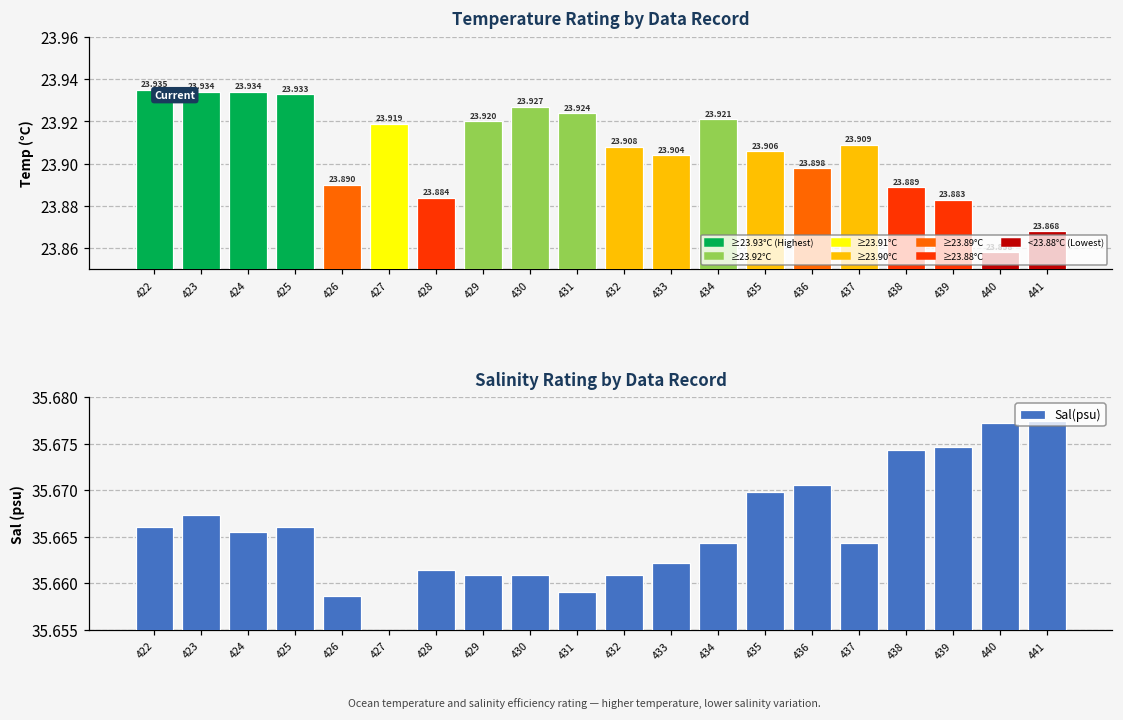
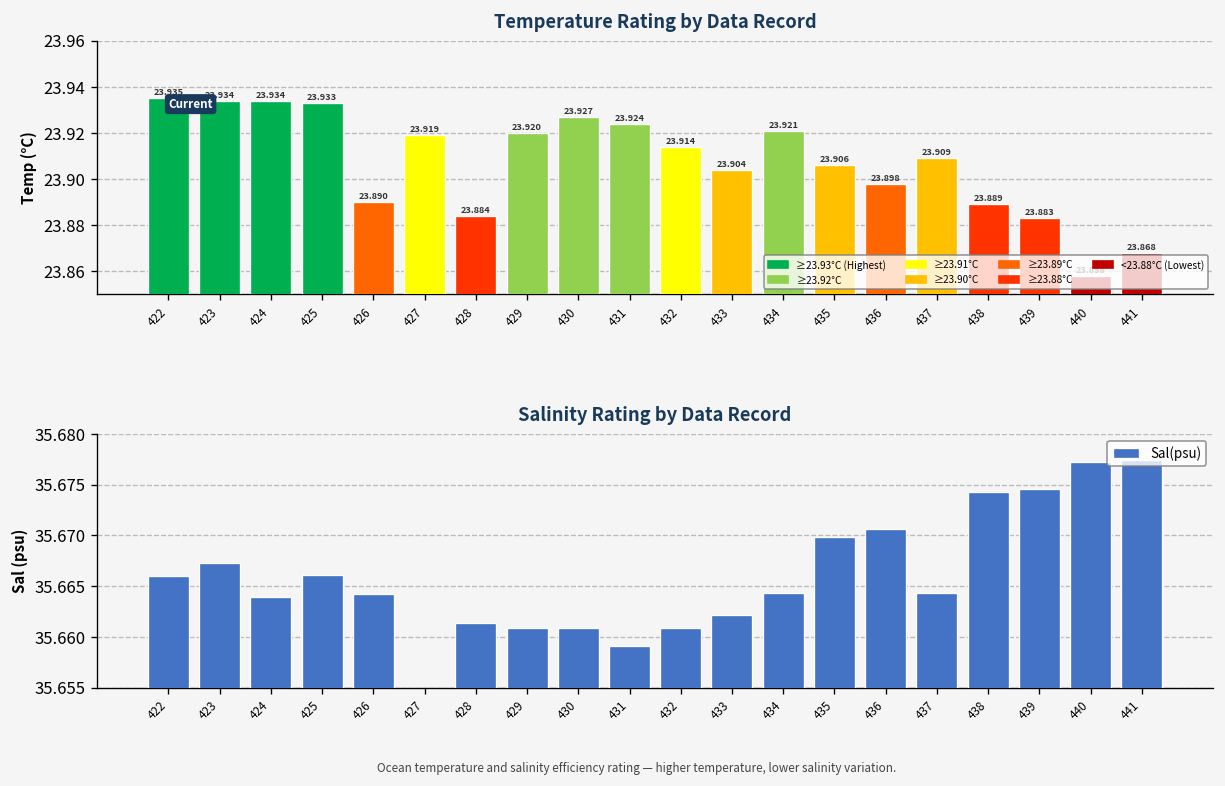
Temperature Rating by Data Record, 432: 23.908 -> 23.914
Salinity Rating by Data Record, 424: 35.666 -> 35.664
Salinity Rating by Data Record, 426: 35.659 -> 35.664
